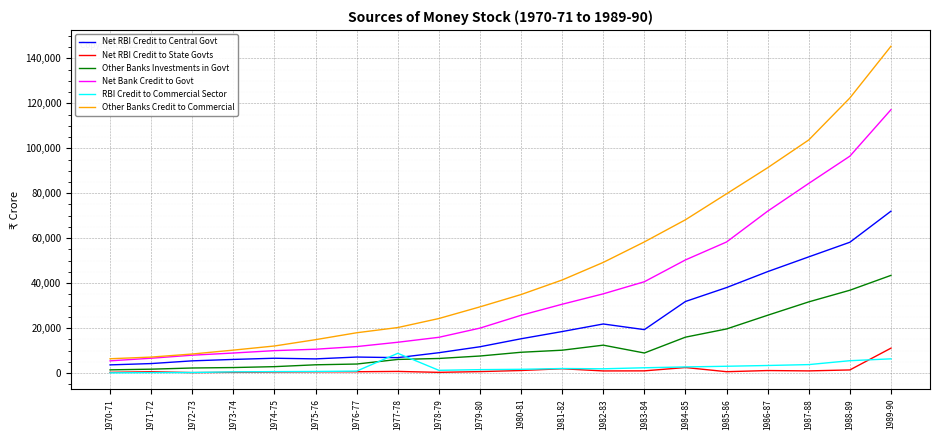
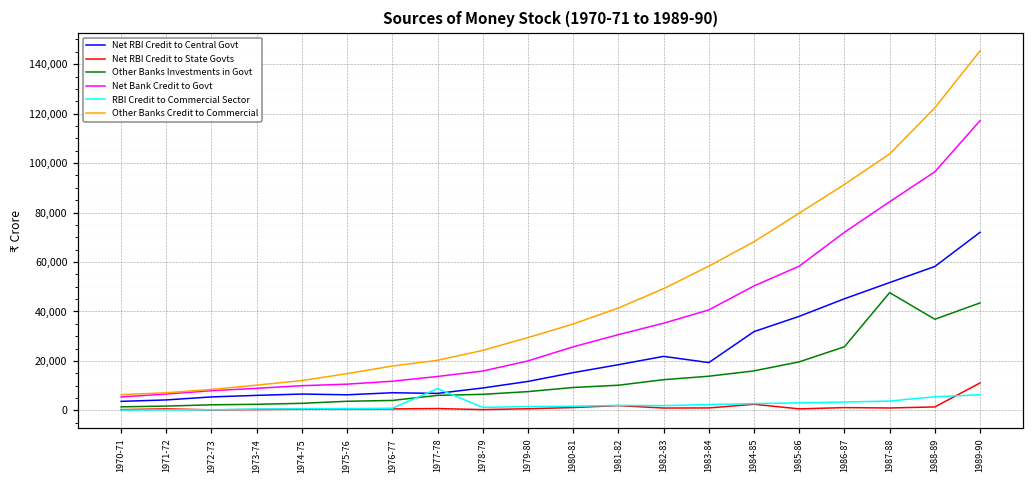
Other Banks Investments in Govt, 1983-84: 9,000 -> 14,000
Other Banks Investments in Govt, 1987-88: 32,000 -> 48,000
